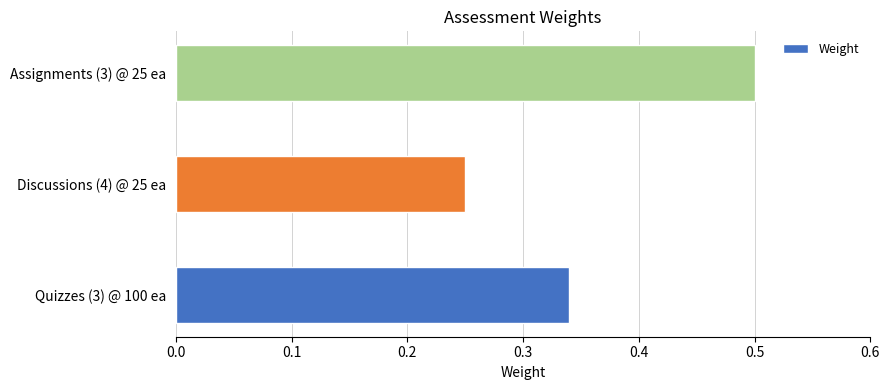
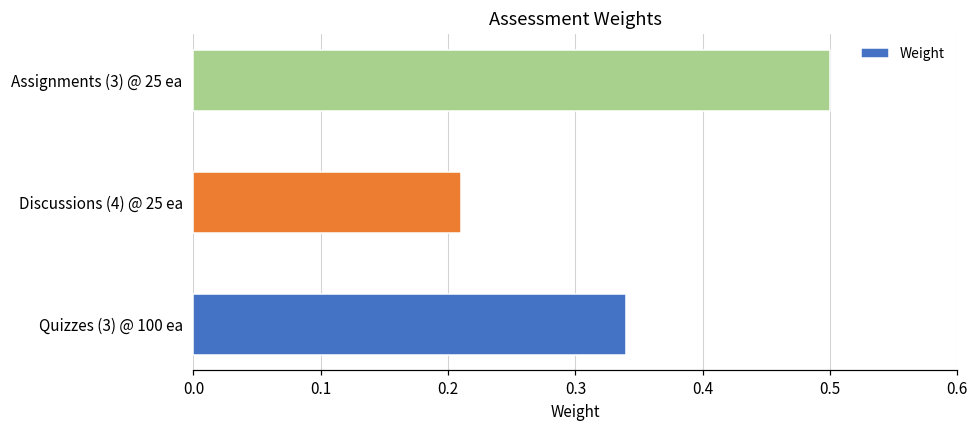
Discussions (4) @ 25 ea: 0.25 -> 0.21
